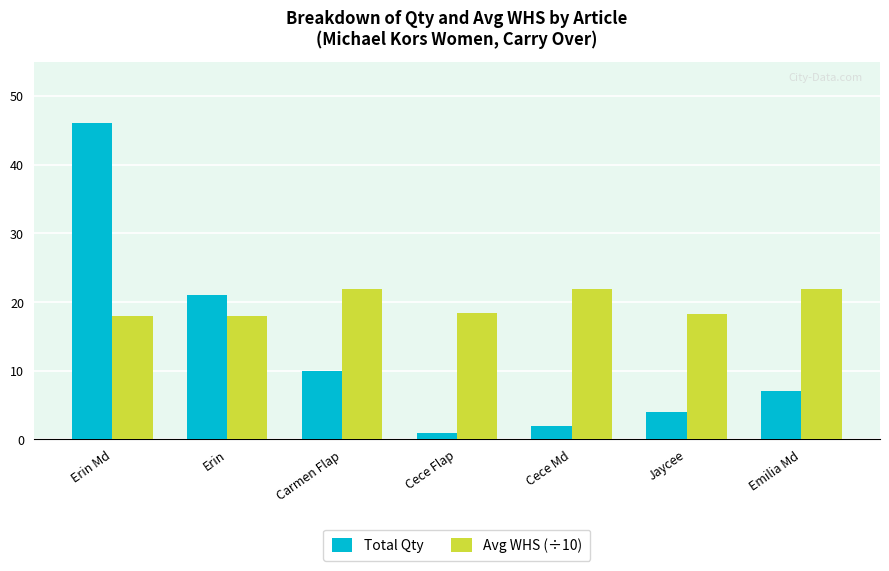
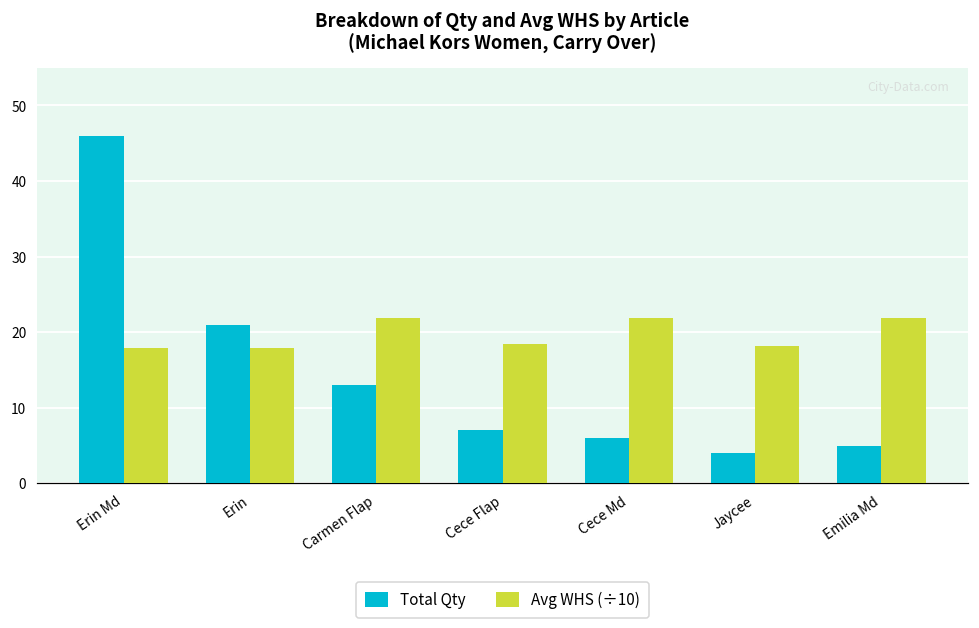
Total Qty, Carmen Flap: 10 -> 13
Total Qty, Cece Flap: 1 -> 7
Total Qty, Cece Md: 2 -> 6
Total Qty, Emilia Md: 7 -> 5
